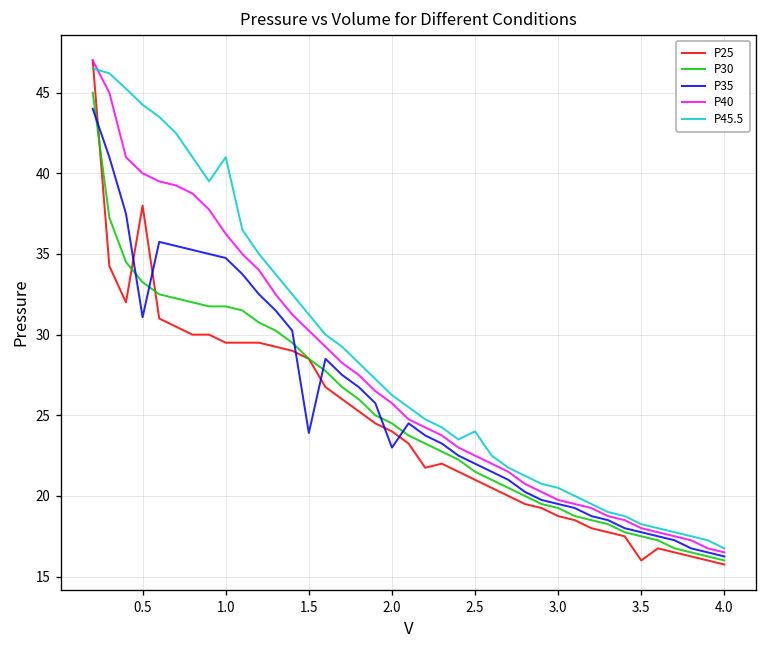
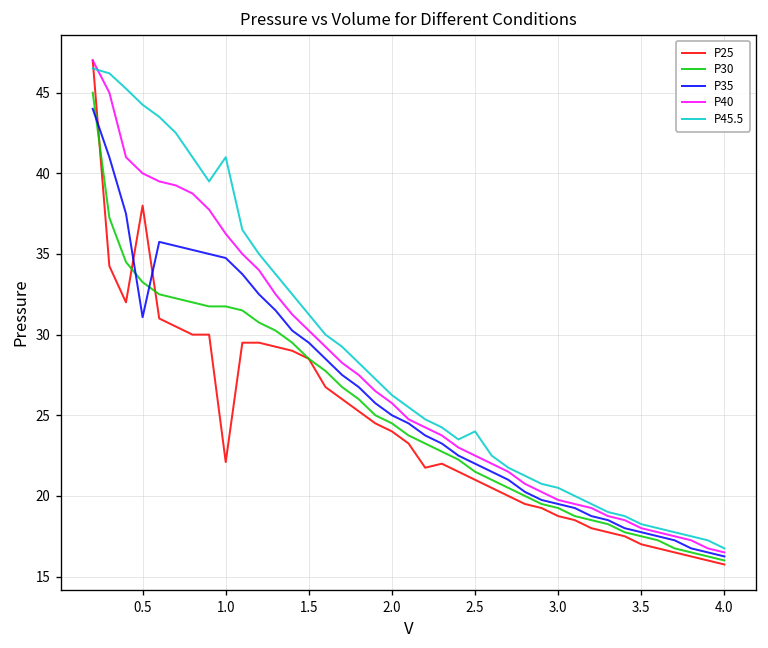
P25, 1.0: 29.5 -> 22.1
P35, 1.5: 23.9 -> 29.5
P35, 2.0: 23 -> 25
P25, 3.5: 16 -> 17
